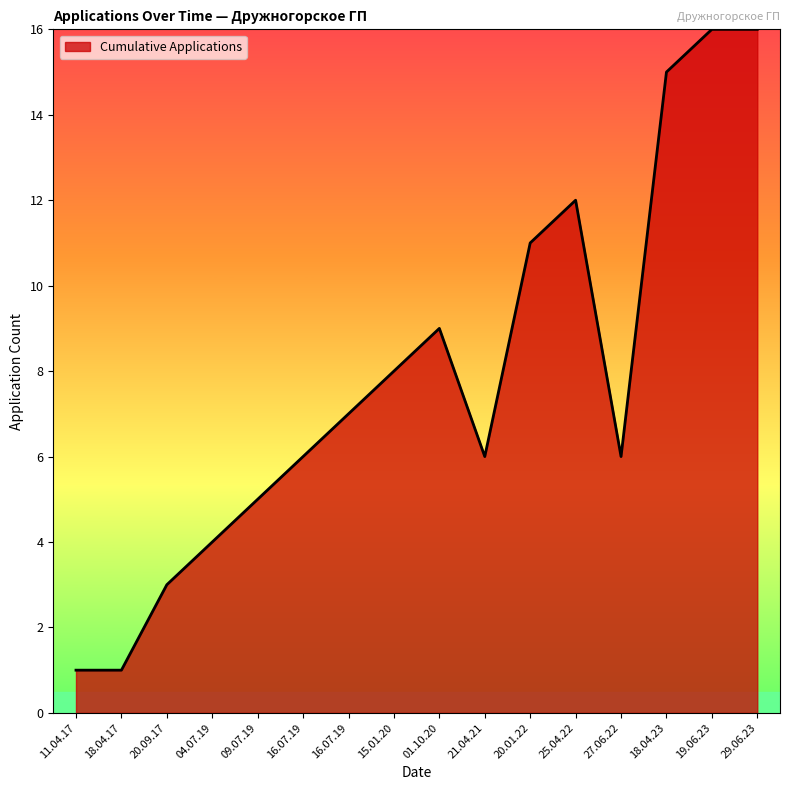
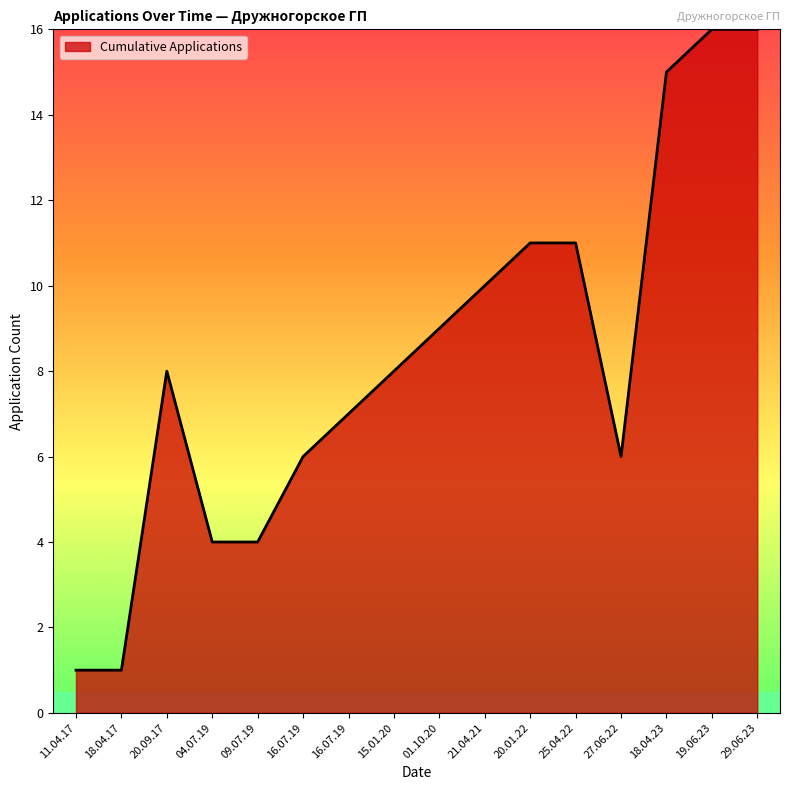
20.09.17: 3 -> 8
09.07.19: 5 -> 4
21.04.21: 6 -> 10
25.04.22: 12 -> 11
